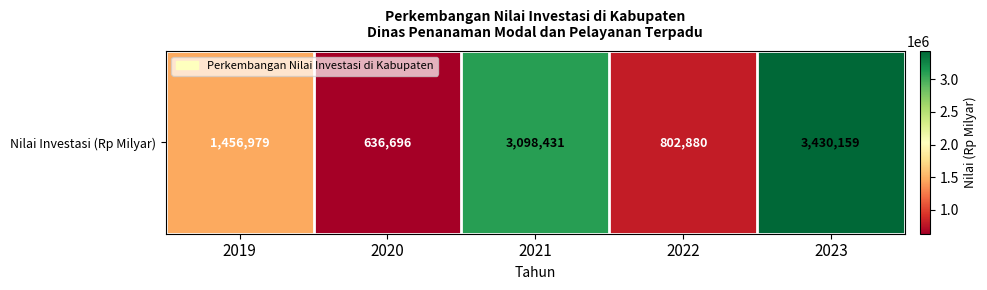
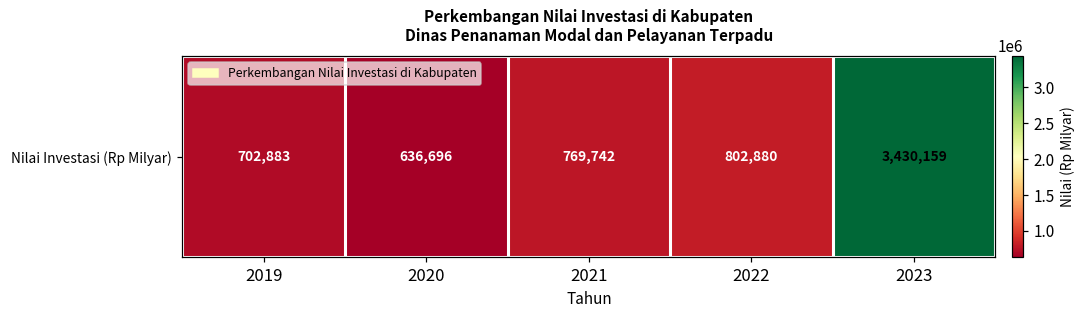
Nilai Investasi (Rp Milyar), 2019: 1,456,979 -> 702,883
Nilai Investasi (Rp Milyar), 2021: 3,098,431 -> 769,742
